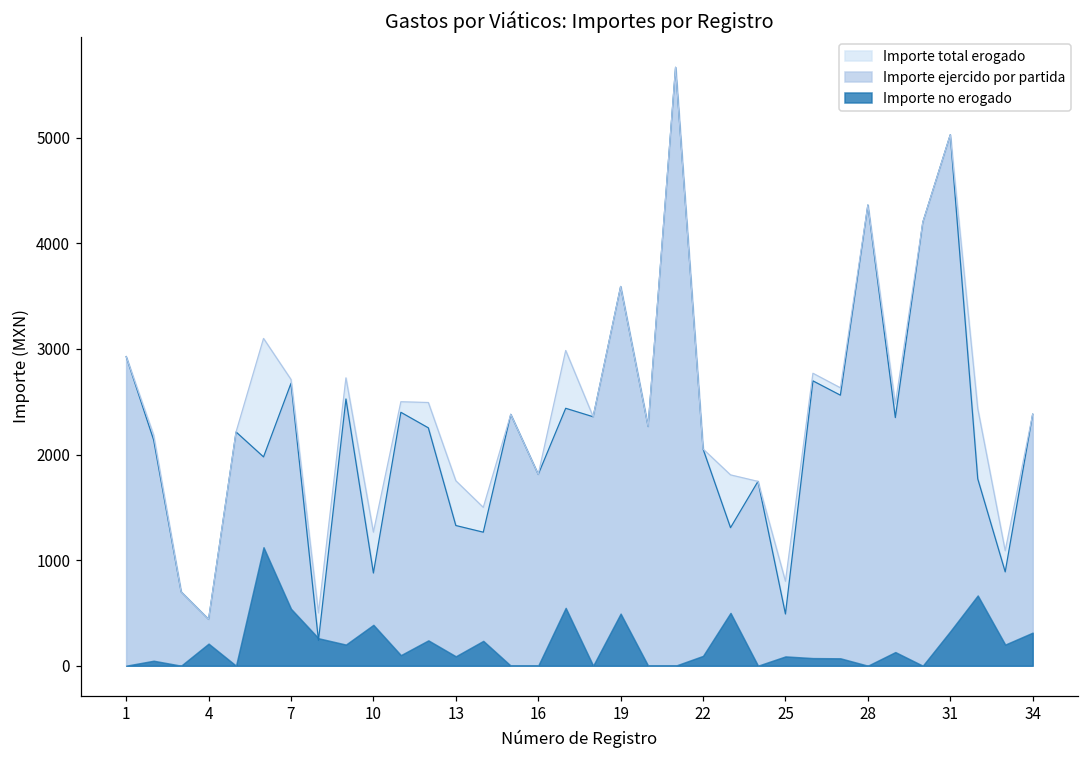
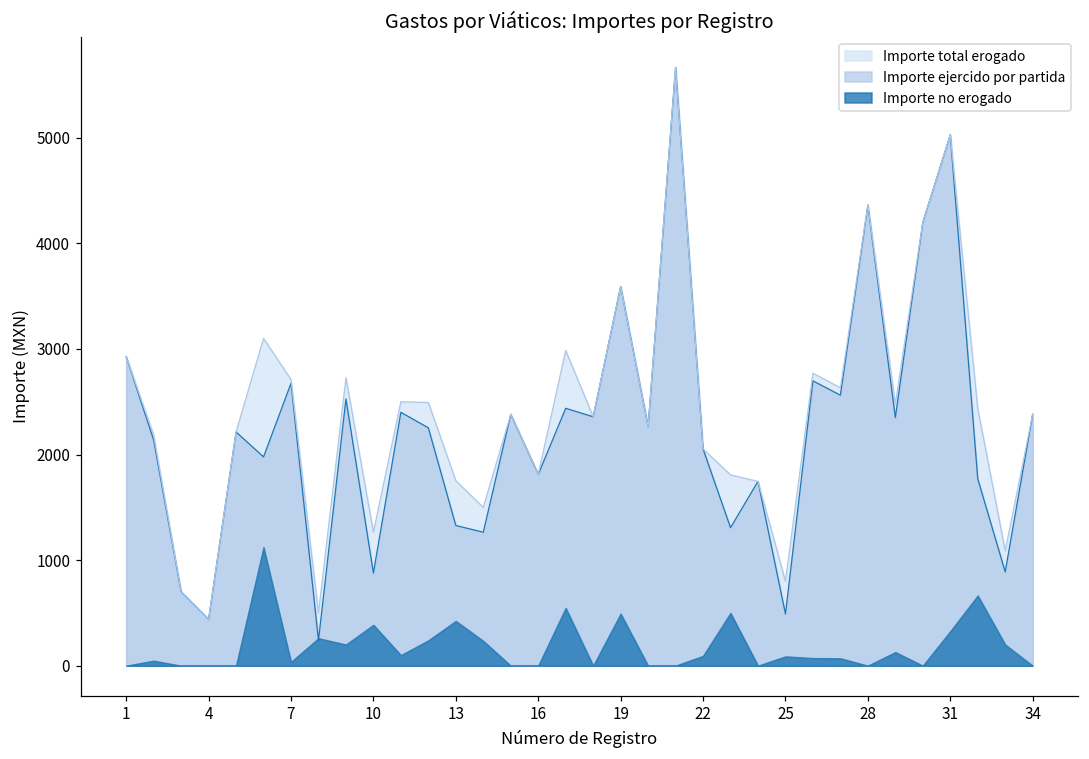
Importe no erogado, 4: 200 -> 0
Importe no erogado, 7: 500 -> 0
Importe no erogado, 13: 100 -> 400
Importe no erogado, 34: 300 -> 0
